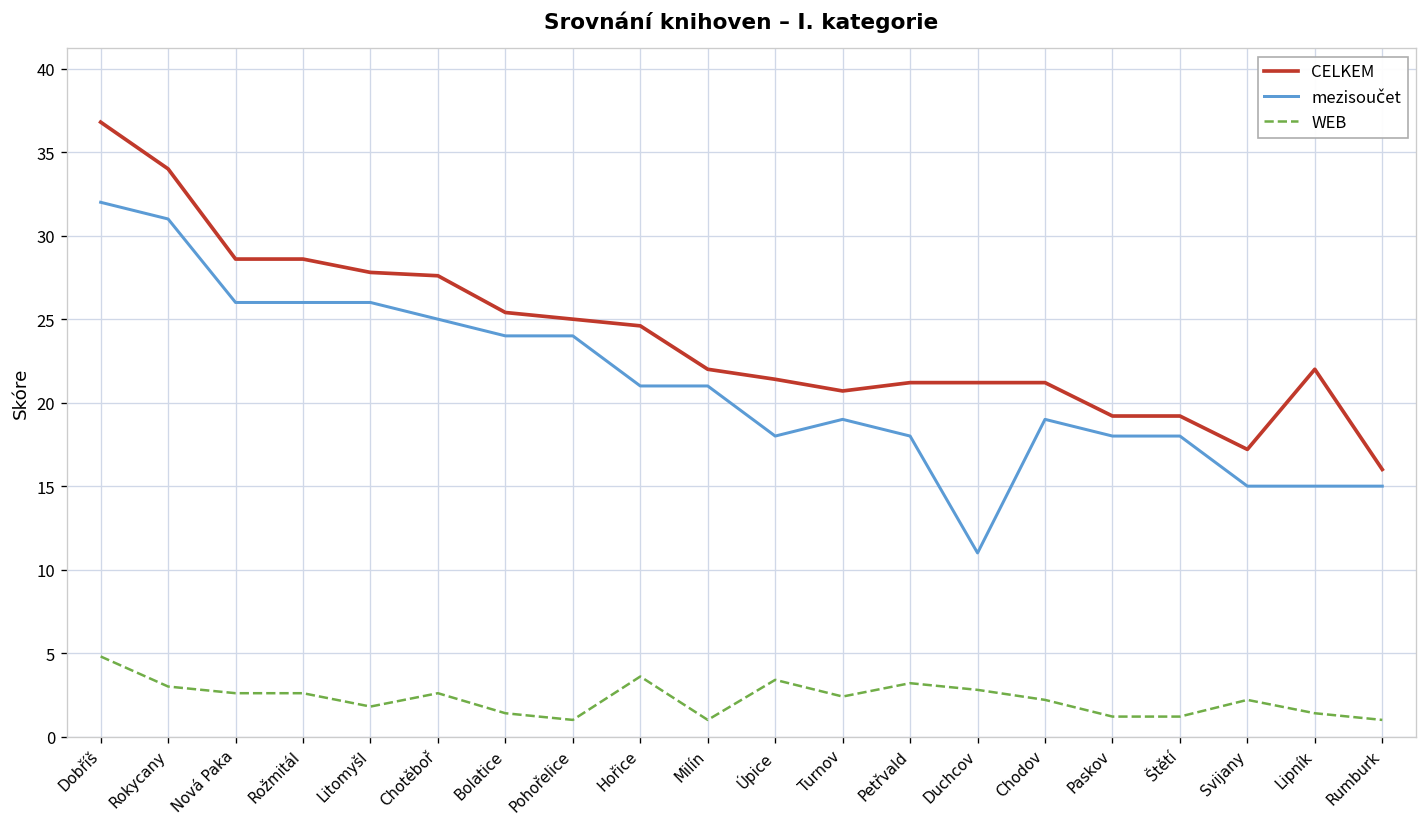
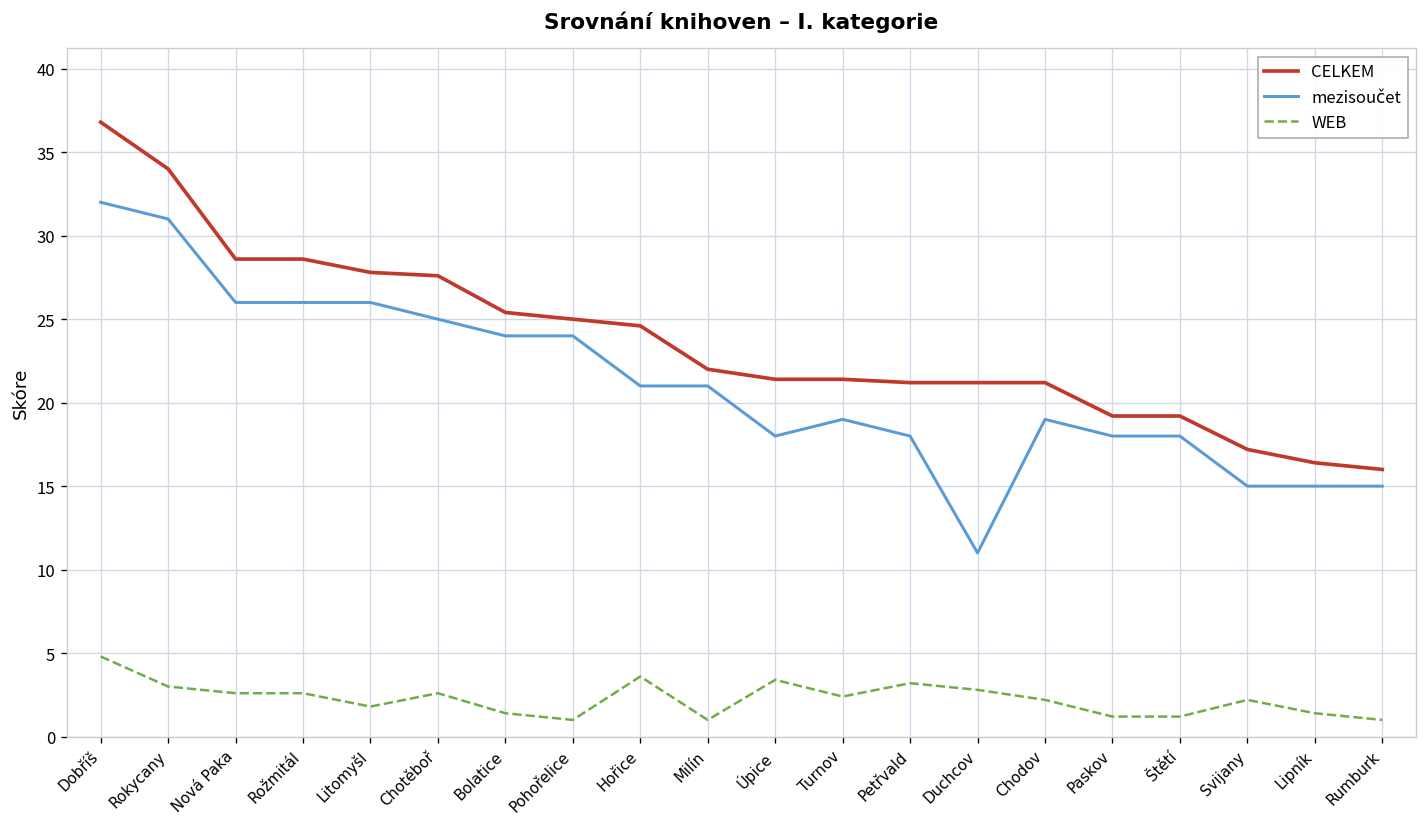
CELKEM, Turnov: 20.7 -> 21.4
CELKEM, Lipník: 22.0 -> 16.4
